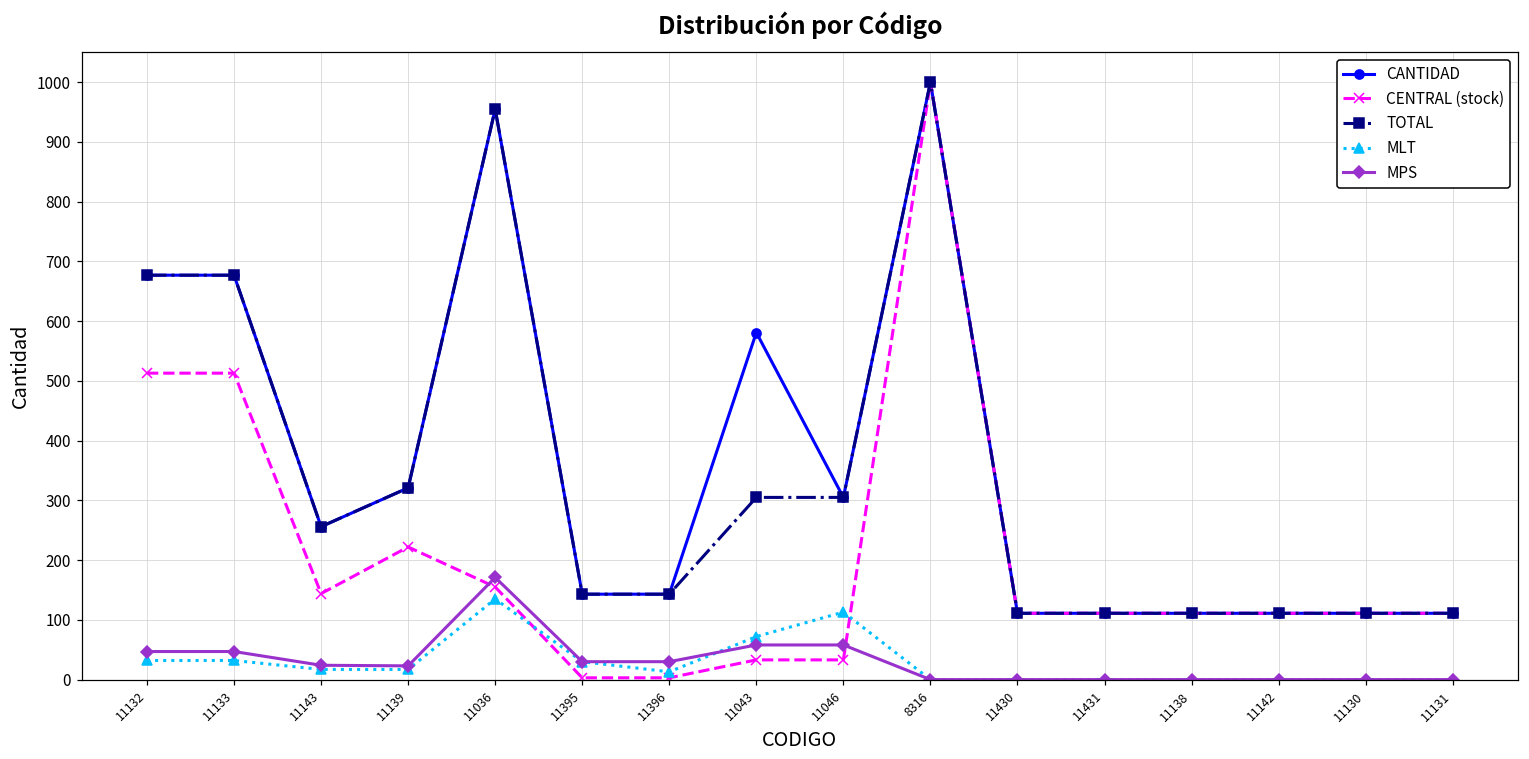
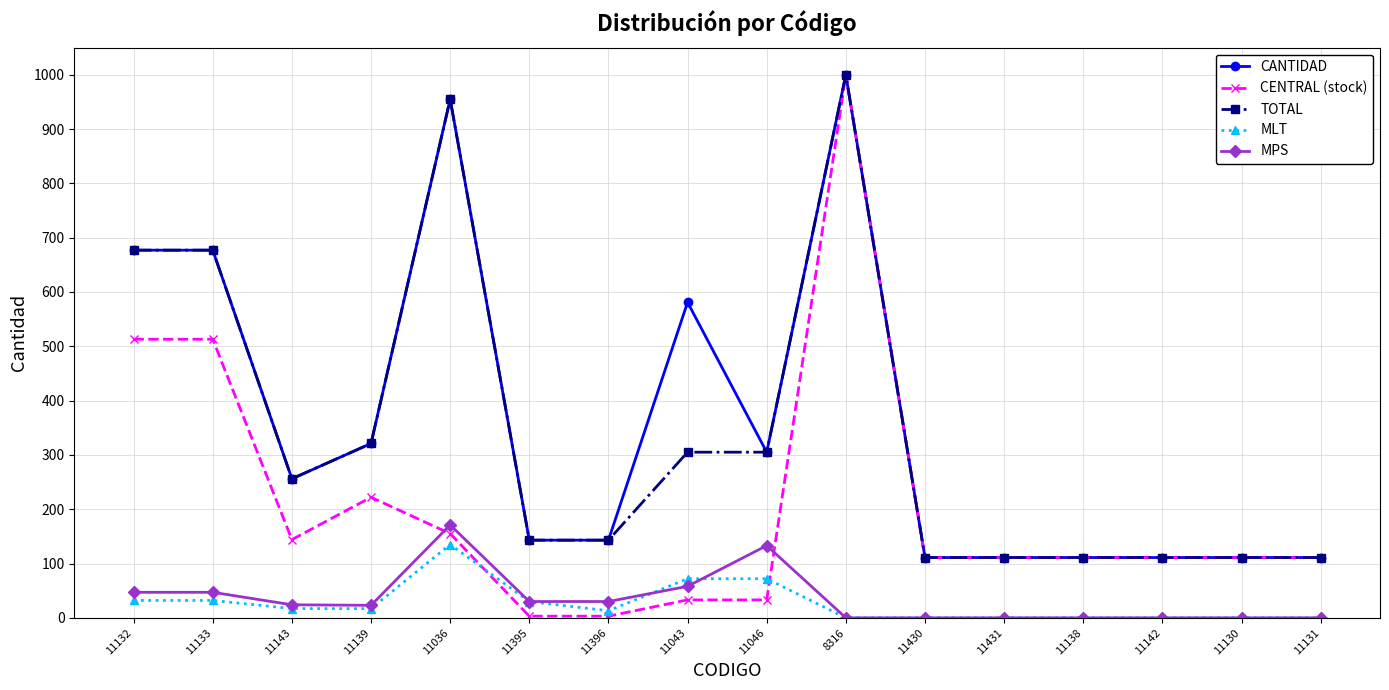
MLT, 11046: 110 -> 70
MPS, 11046: 60 -> 130
